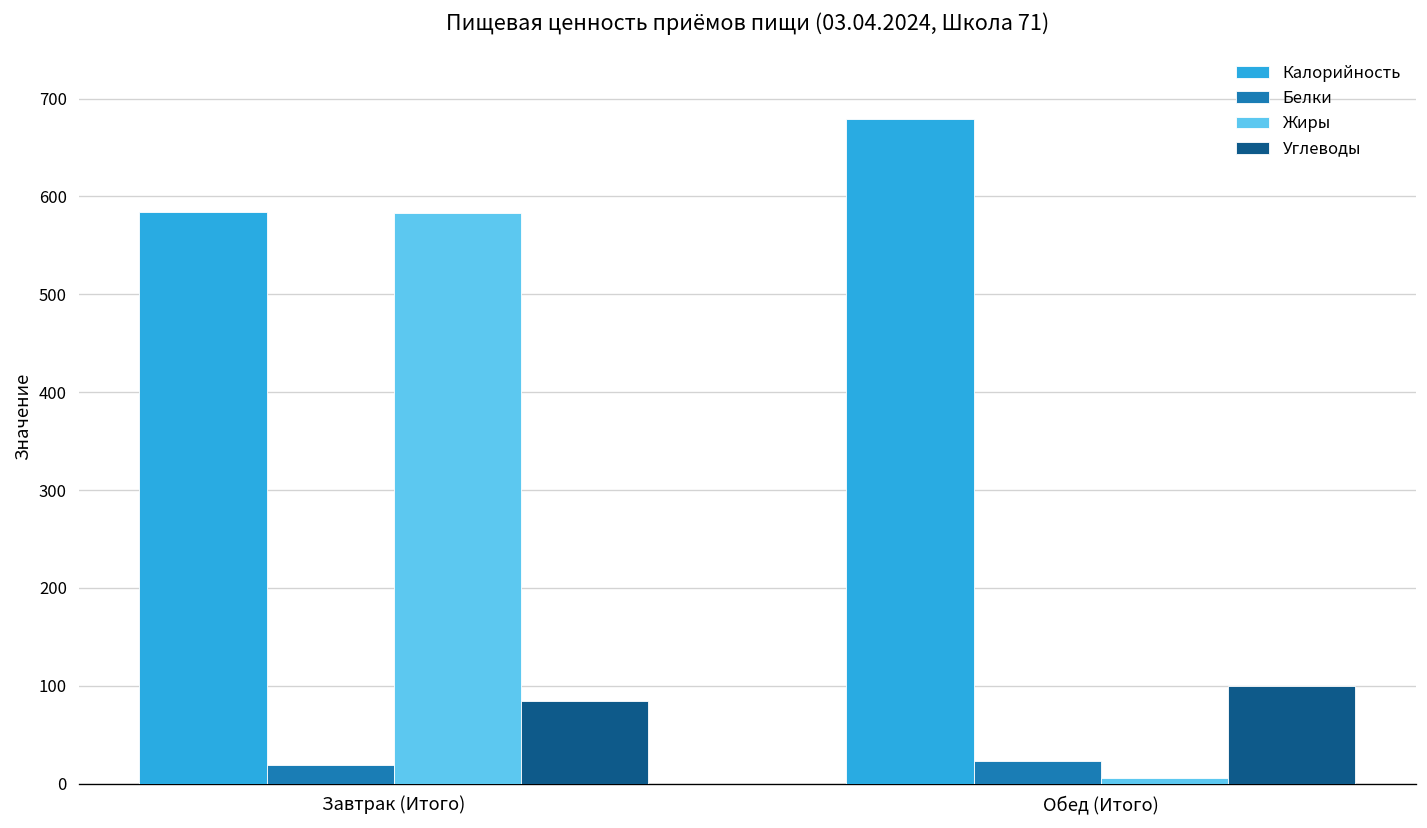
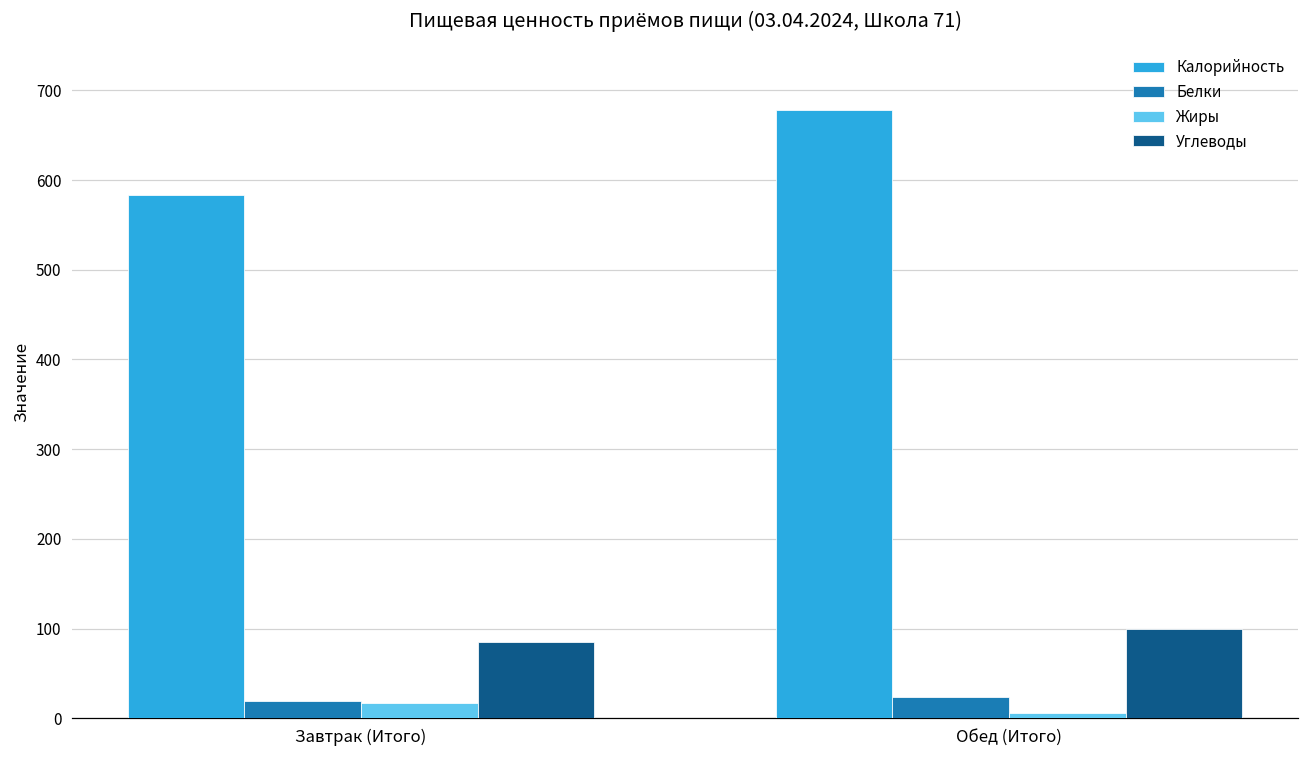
Жиры, Завтрак (Итого): 580 -> 20
